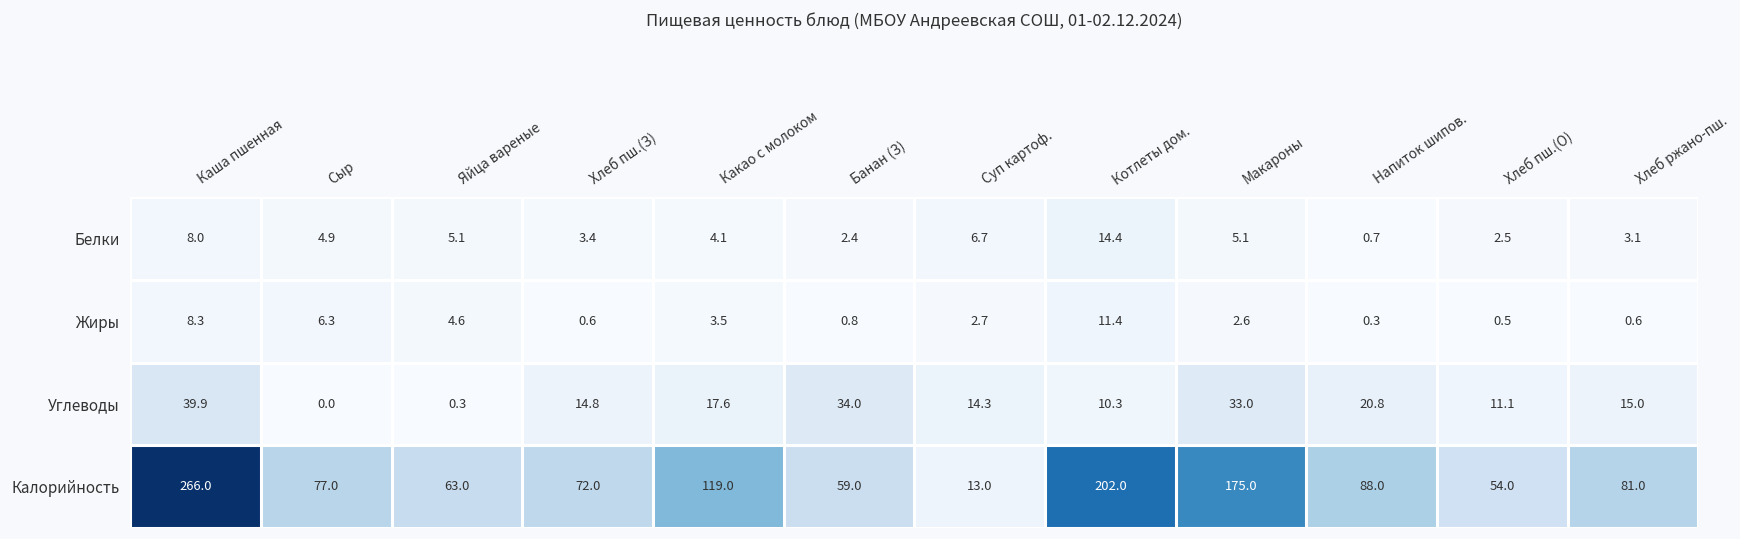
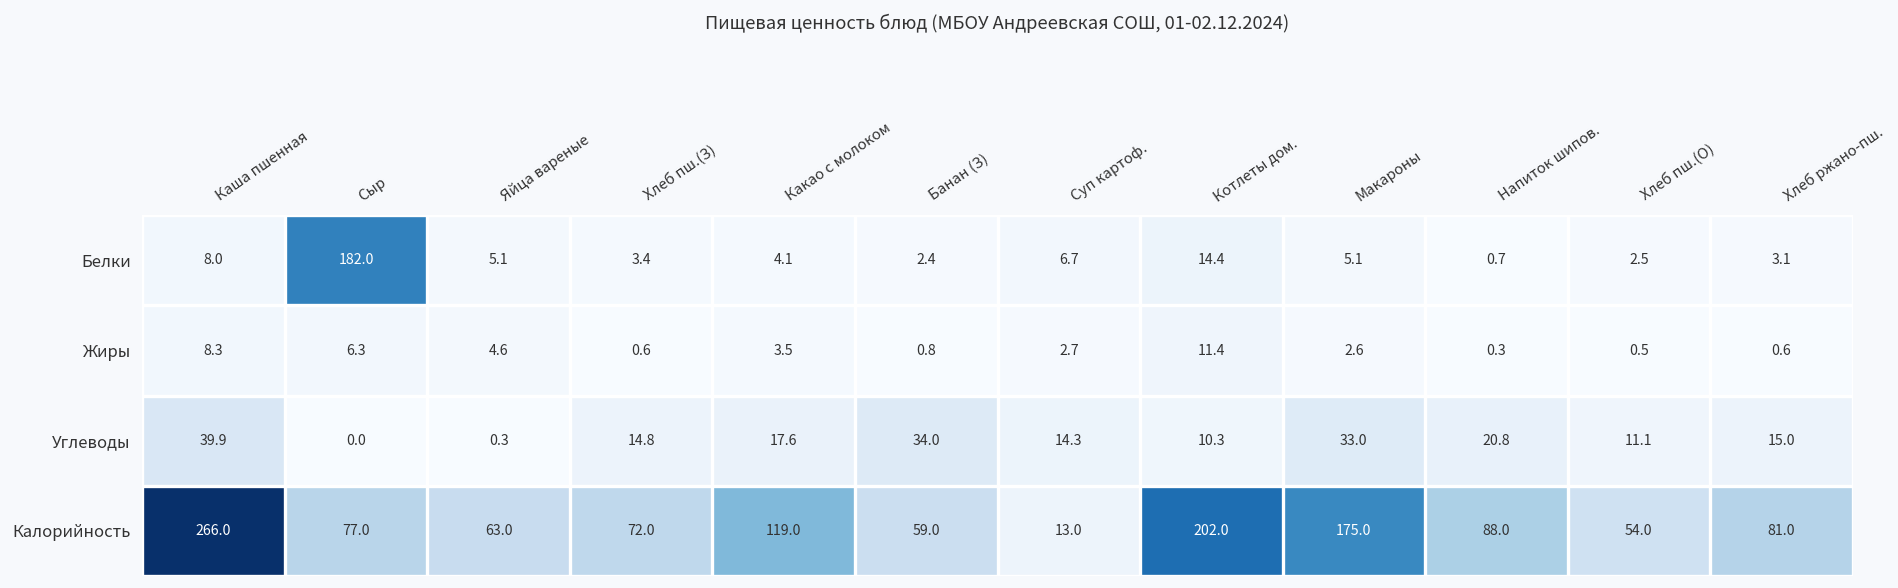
Белки, Сыр: 4.9 -> 182.0
